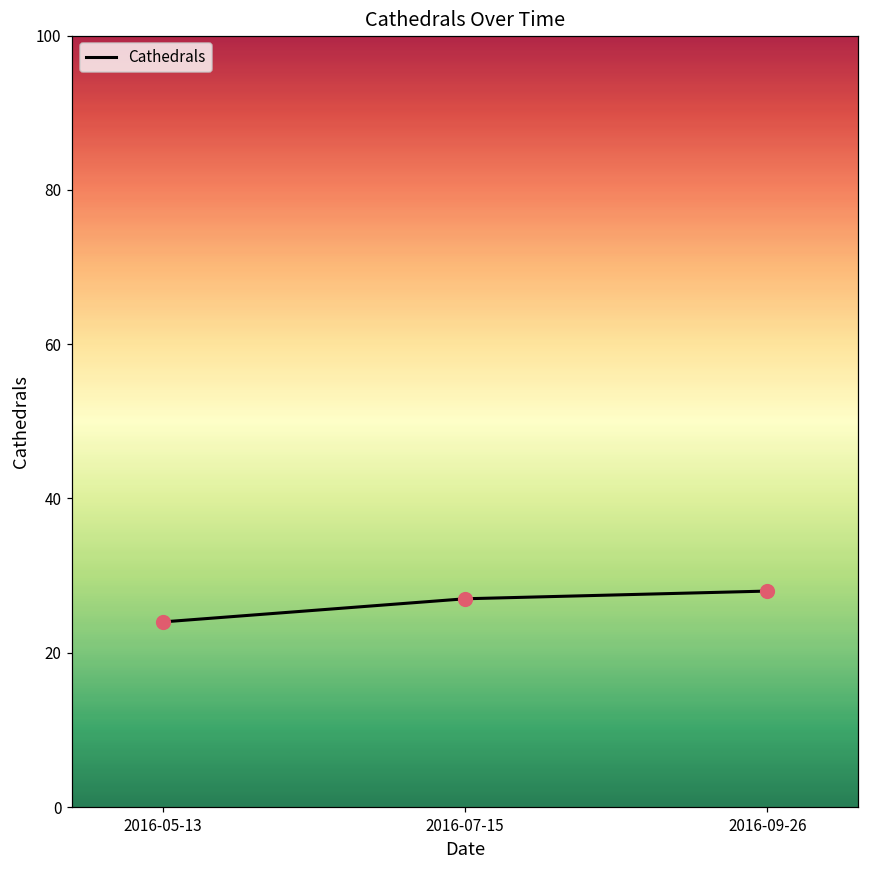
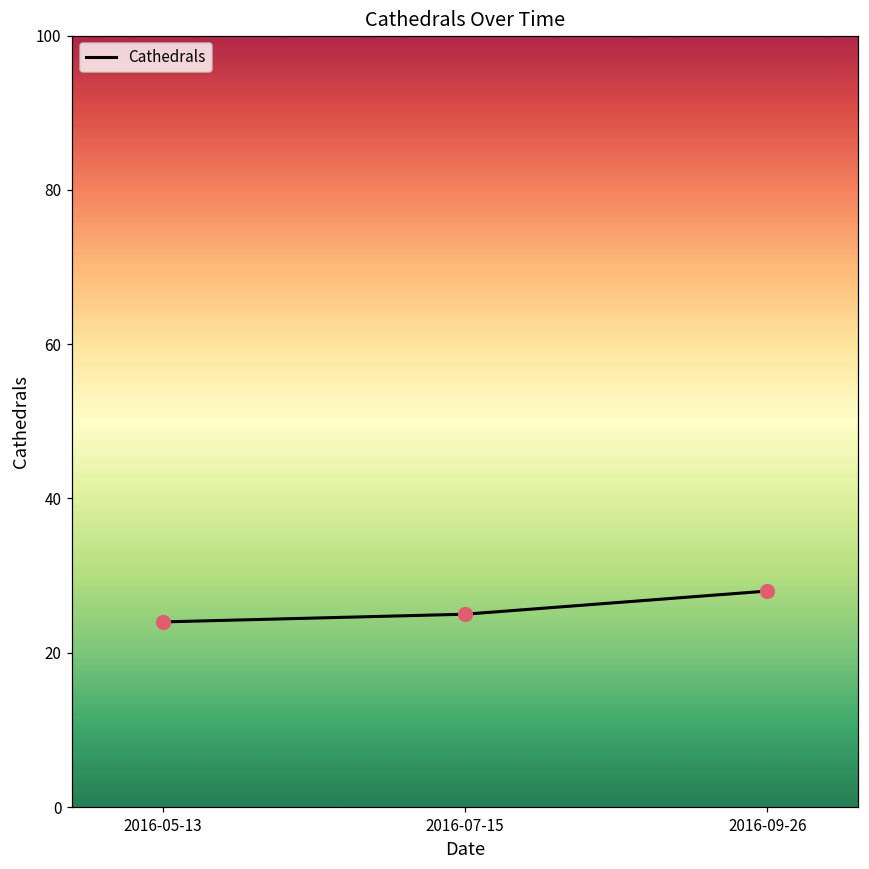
2016-07-15: 27 -> 25
